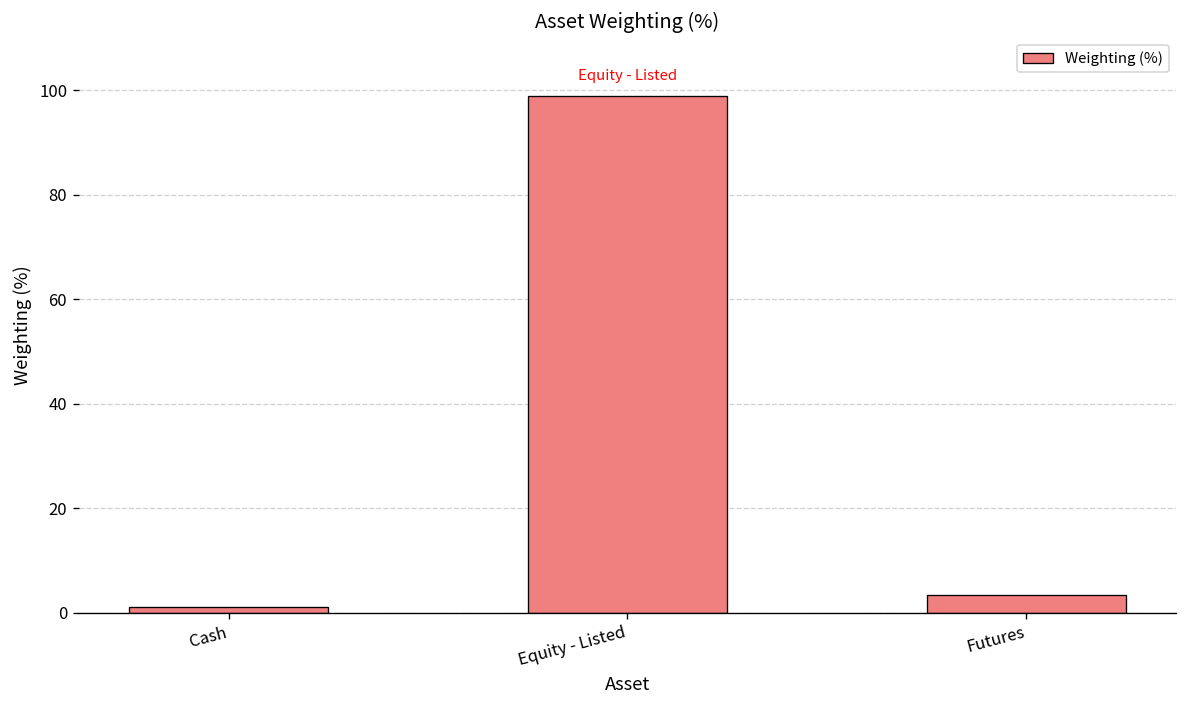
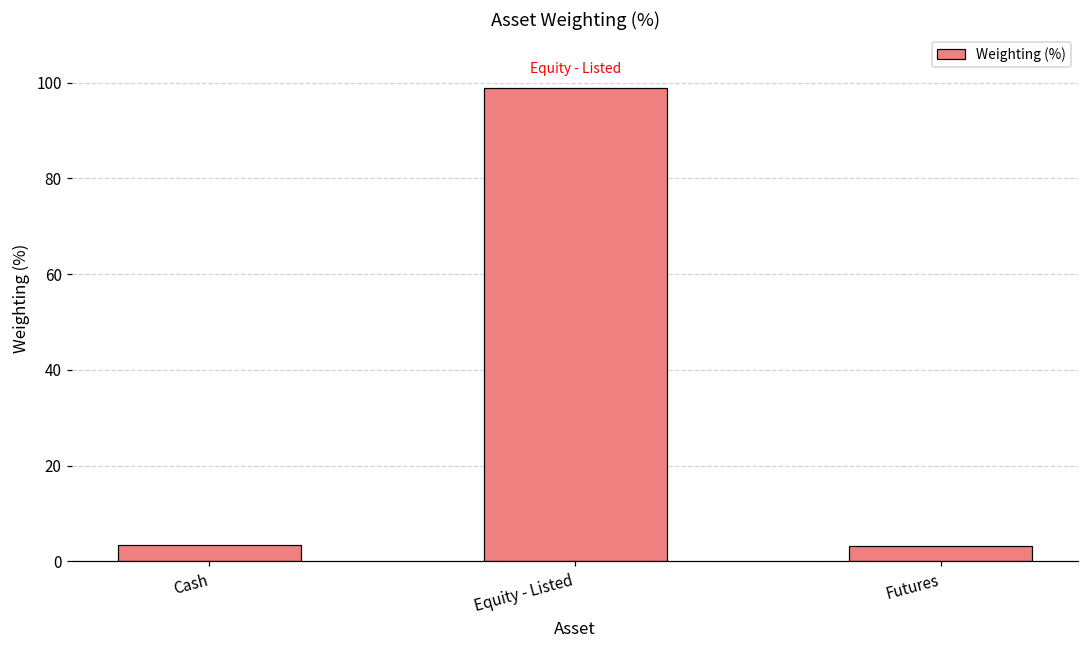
Cash: 1 -> 3
